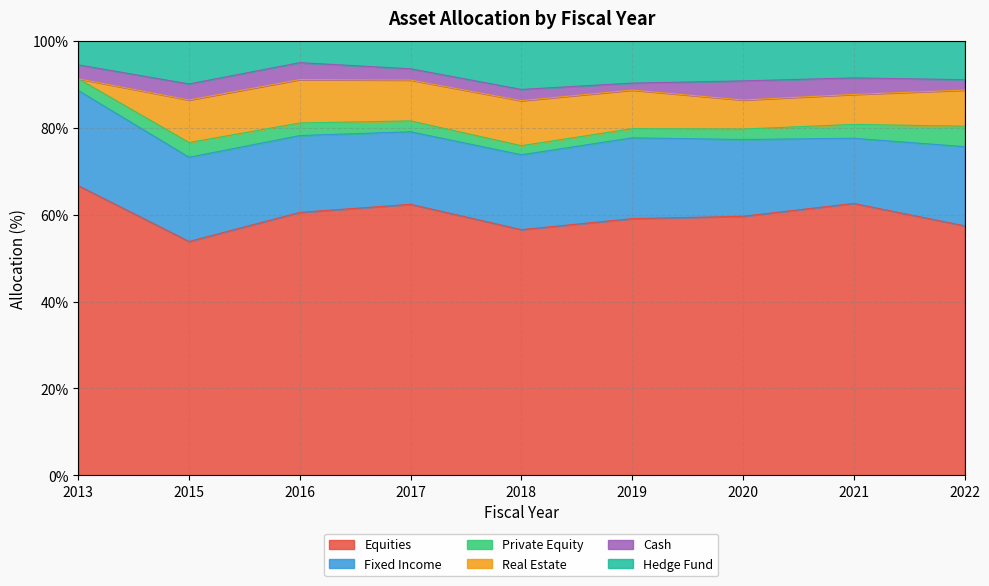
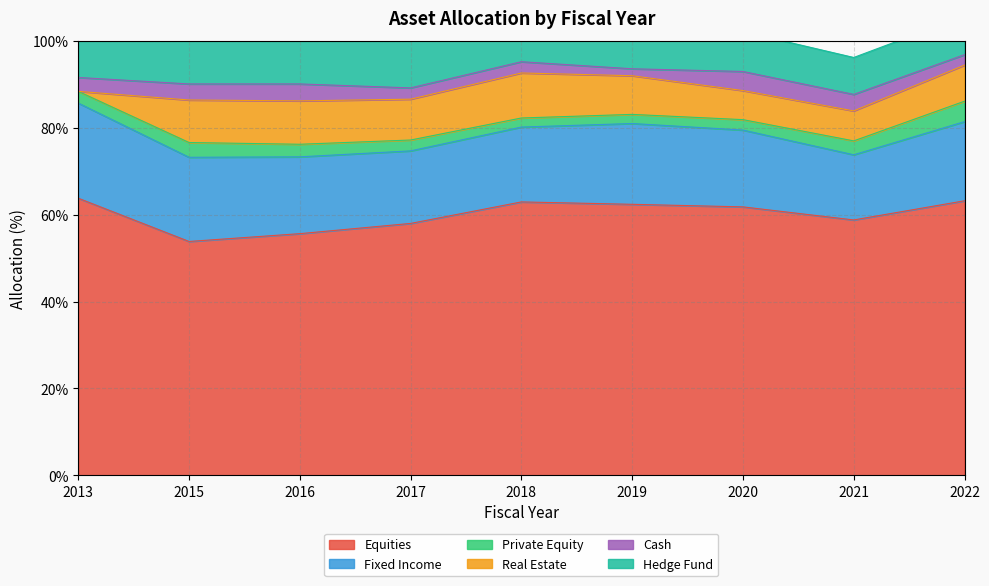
Equities, 2013: 67% -> 64%
Equities, 2016: 61% -> 56%
Equities, 2017: 62% -> 58%
Equities, 2018: 57% -> 63%
Equities, 2019: 59% -> 62%
Equities, 2020: 60% -> 62%
Equities, 2021: 63% -> 59%
Equities, 2022: 57% -> 63%
